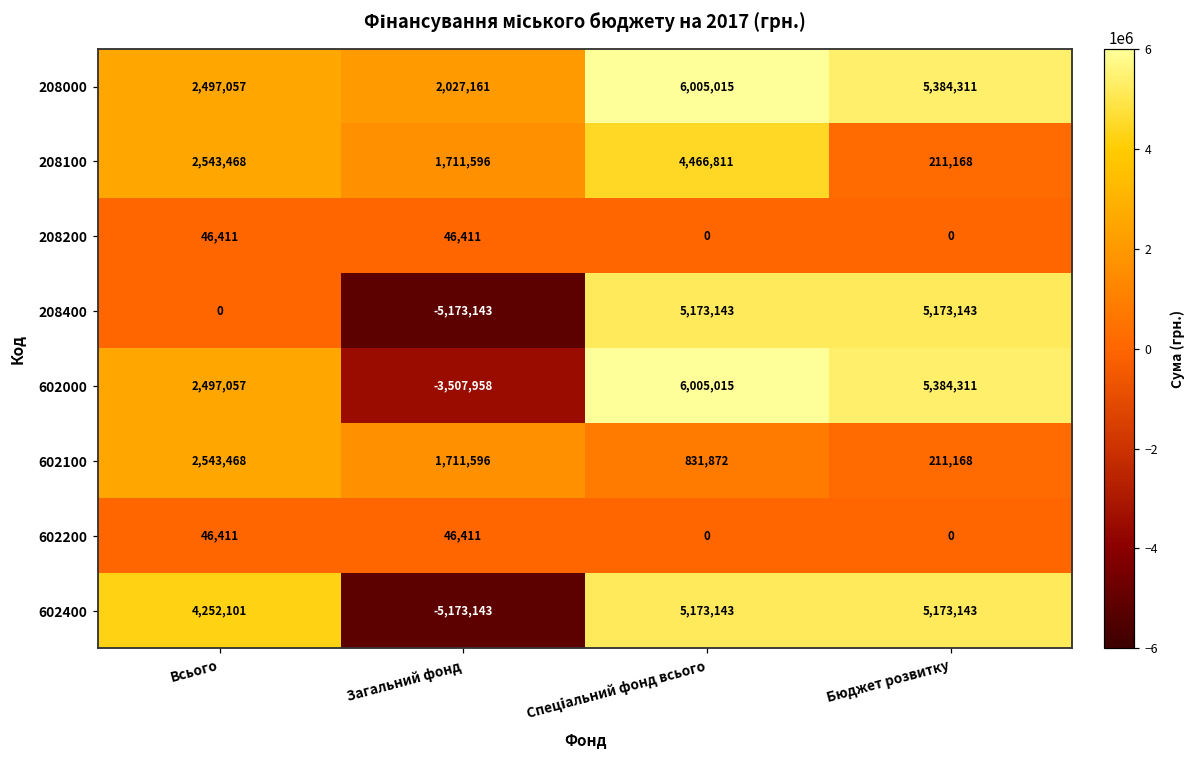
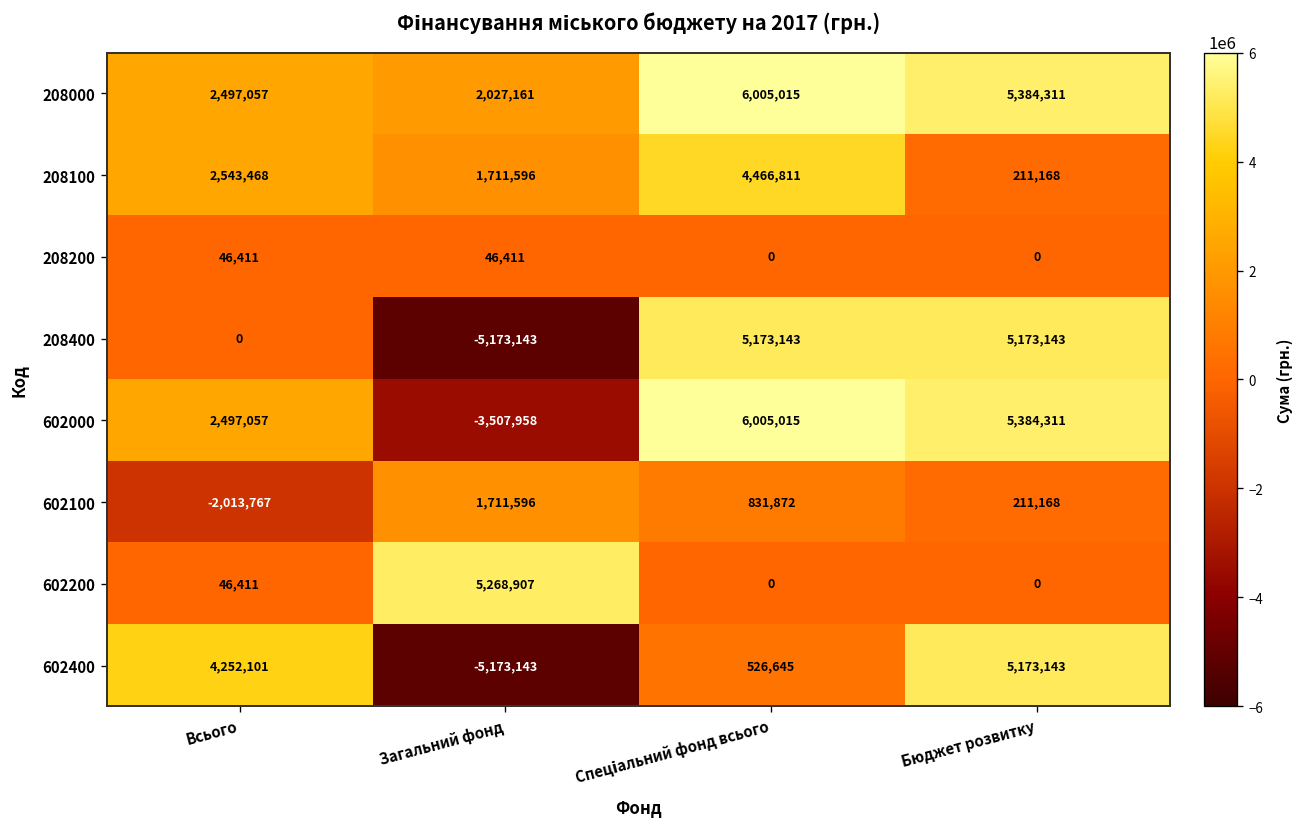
602100, Всього: 2,543,468 -> -2,013,767
602200, Загальний фонд: 46,411 -> 5,268,907
602400, Спеціальний фонд всього: 5,173,143 -> 526,645
